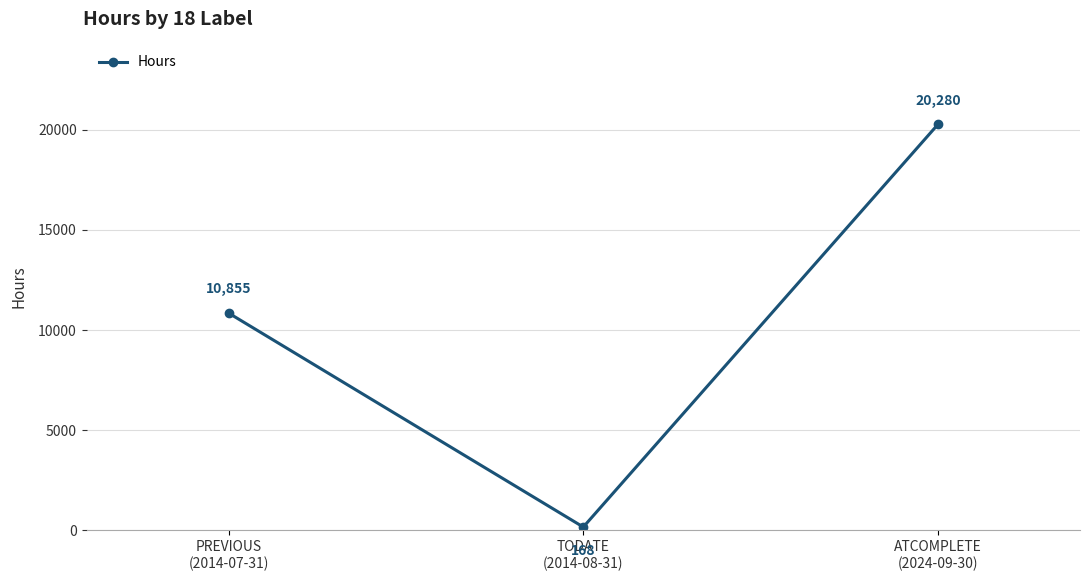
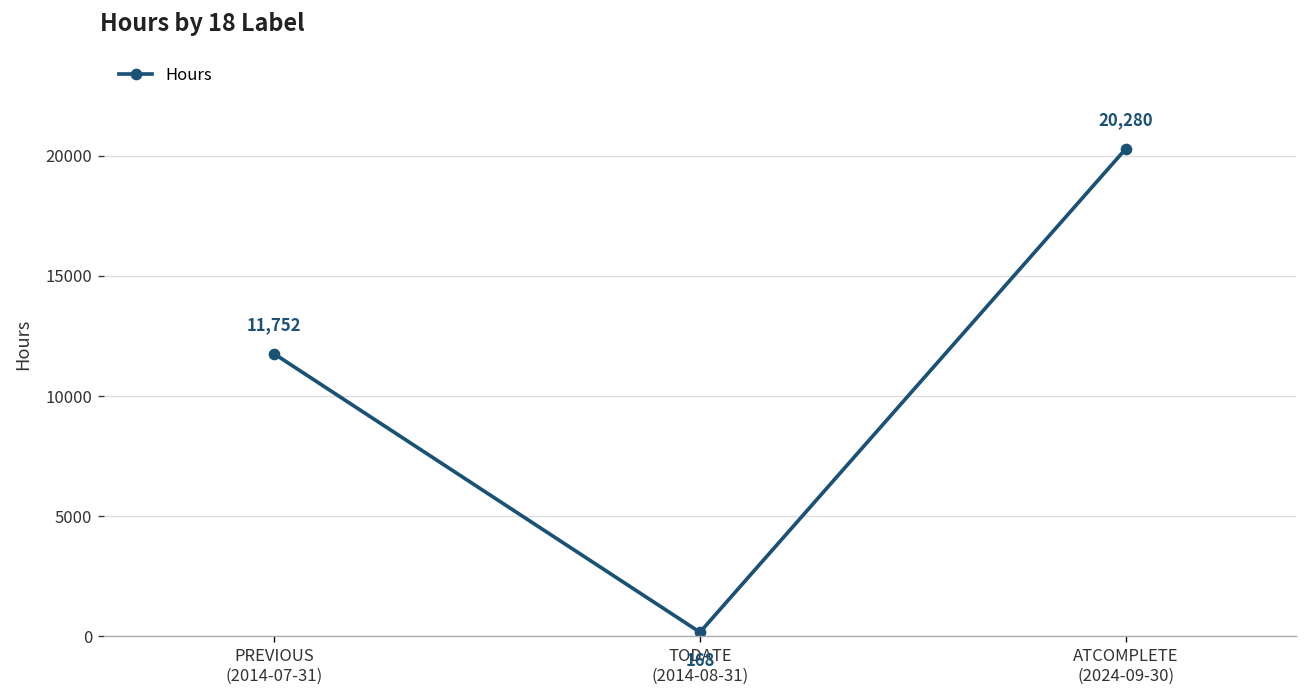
PREVIOUS (2014-07-31): 10,855 -> 11,752
